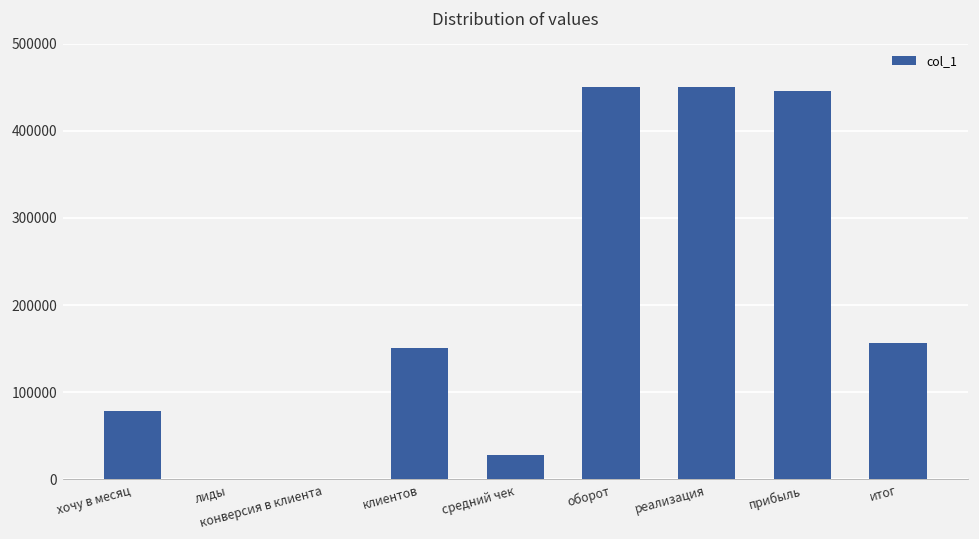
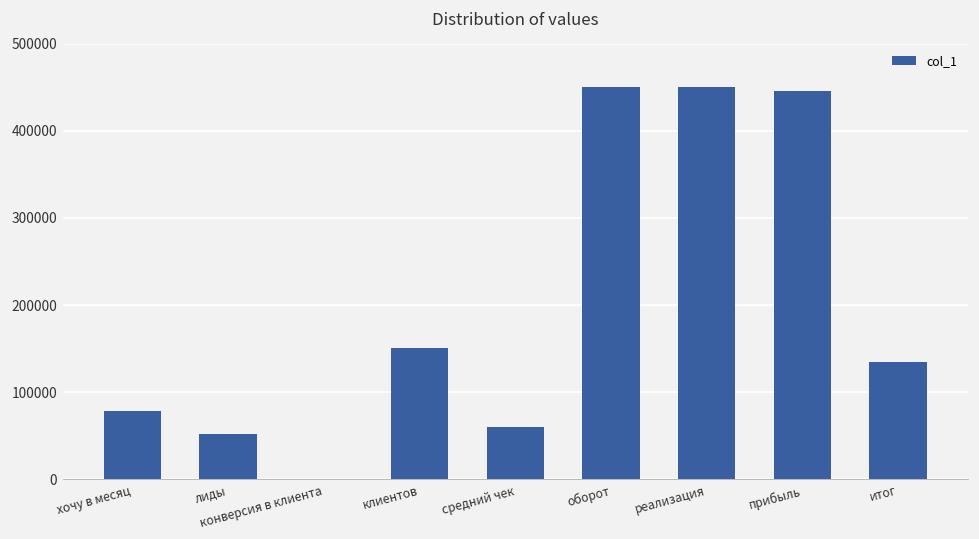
лиды: 0 -> 50000
средний чек: 30000 -> 60000
итог: 160000 -> 140000
